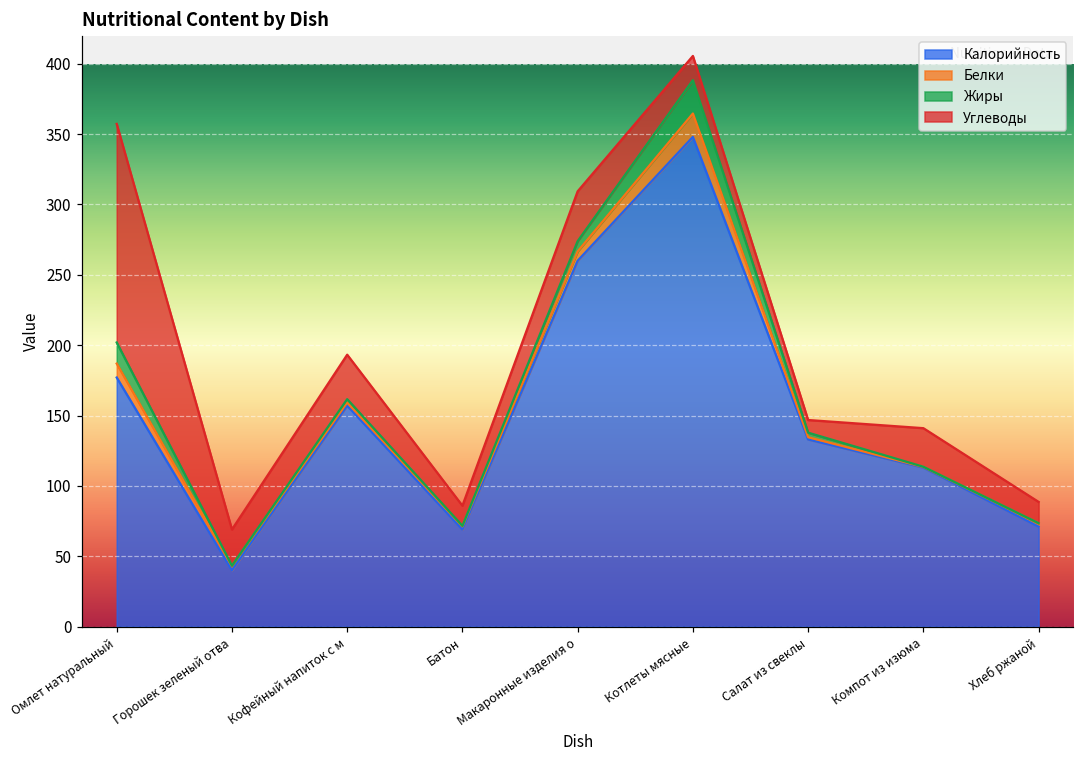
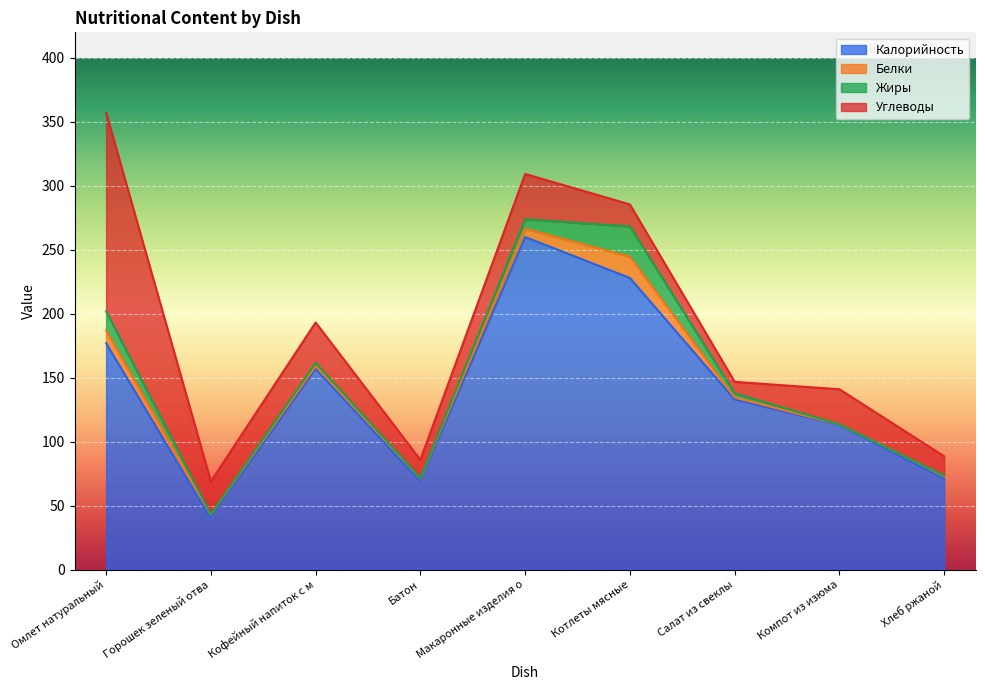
Калорийность, Котлеты мясные: 348 -> 228
